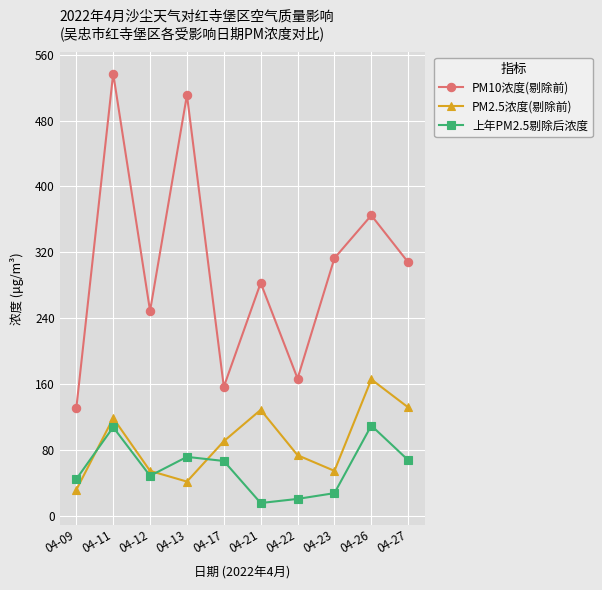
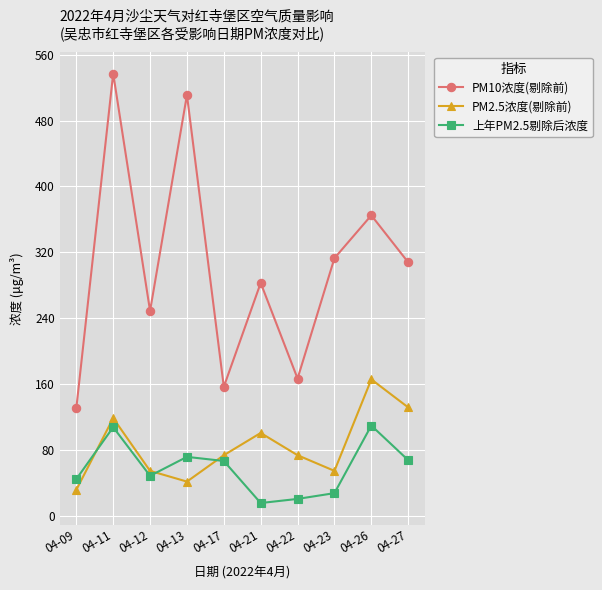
PM2.5浓度(剔除前), 04-17: 90 -> 70
PM2.5浓度(剔除前), 04-21: 130 -> 100
